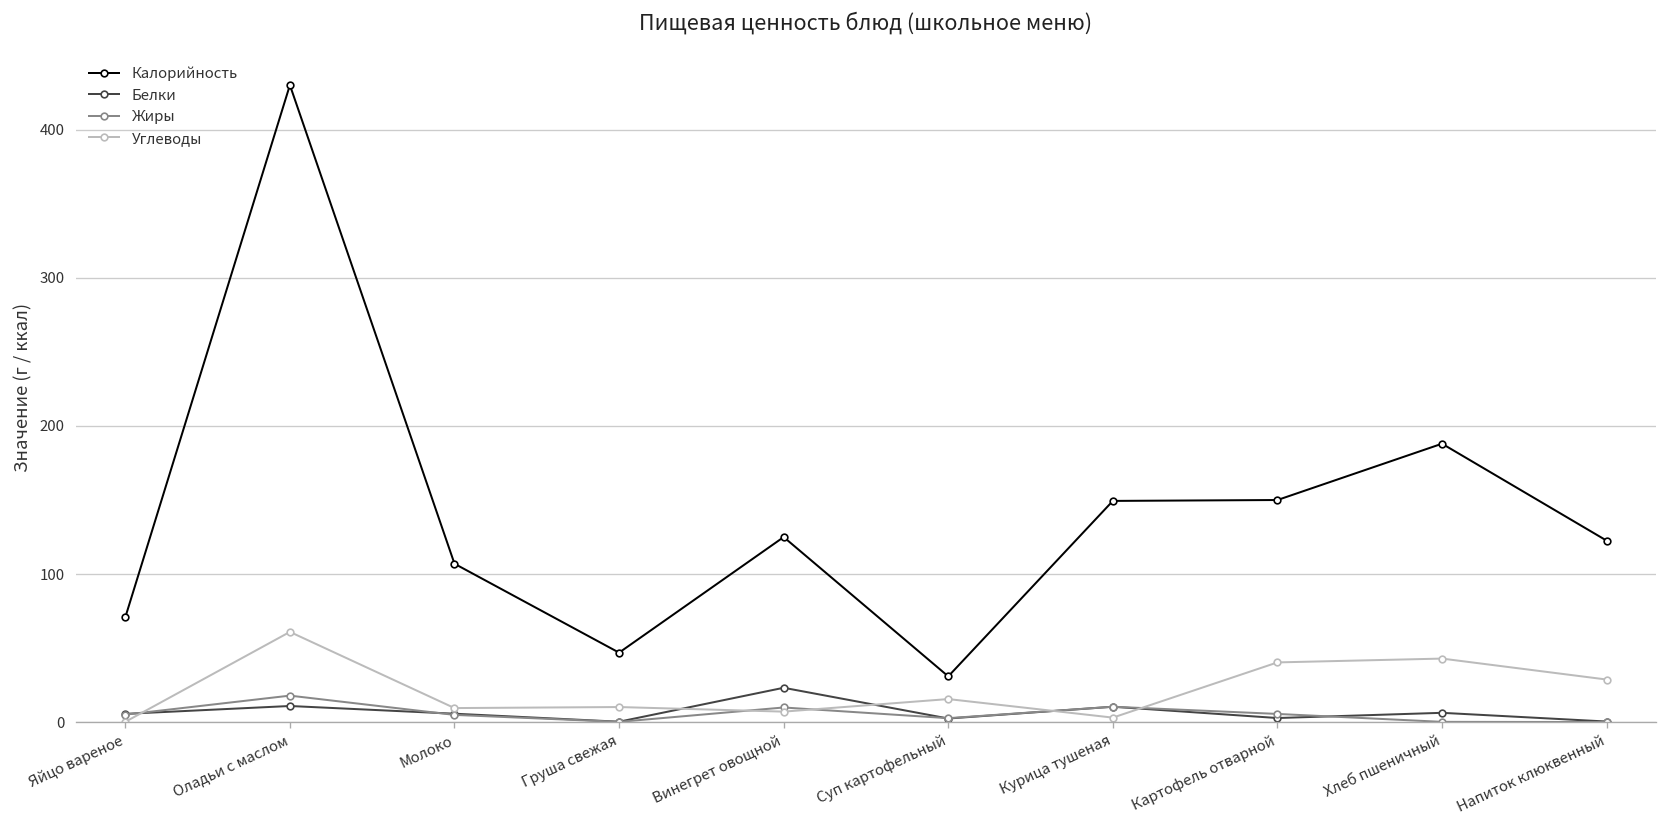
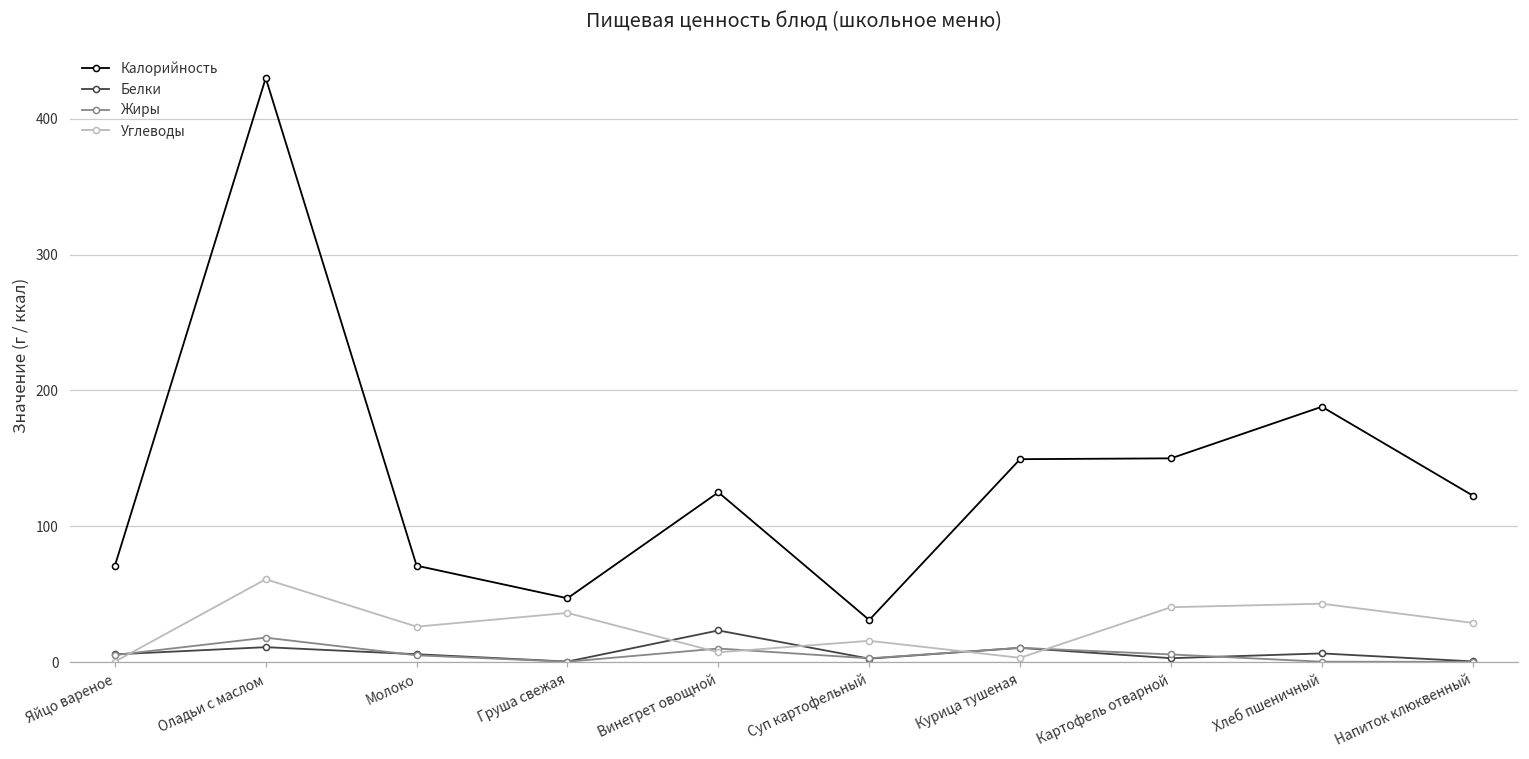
Калорийность, Молоко: 107 -> 71
Углеводы, Молоко: 10 -> 26
Углеводы, Груша свежая: 10 -> 36
